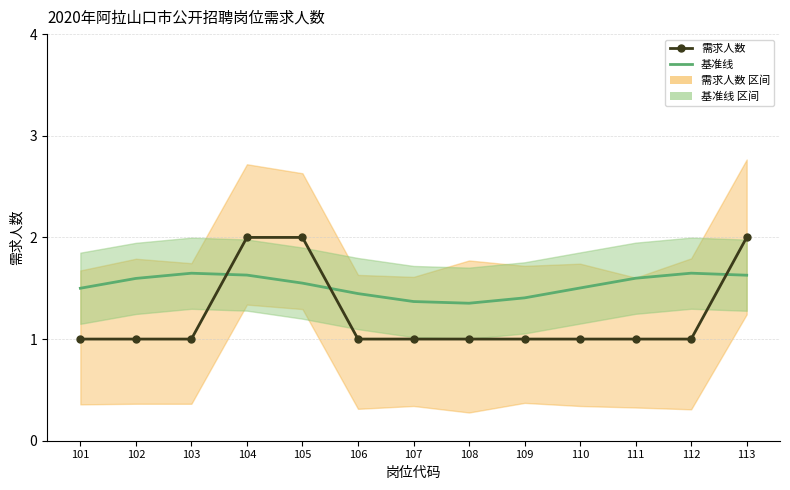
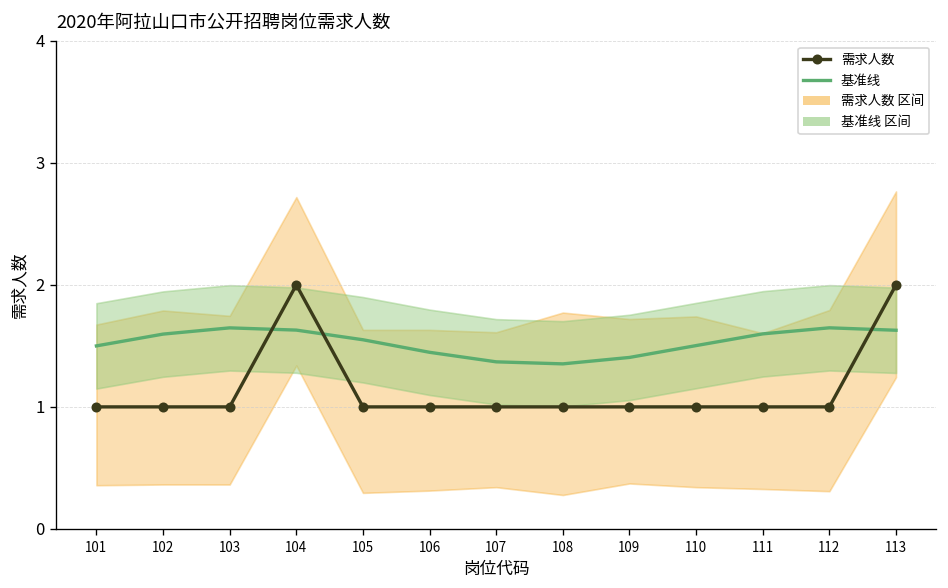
需求人数, 105: 2 -> 1
